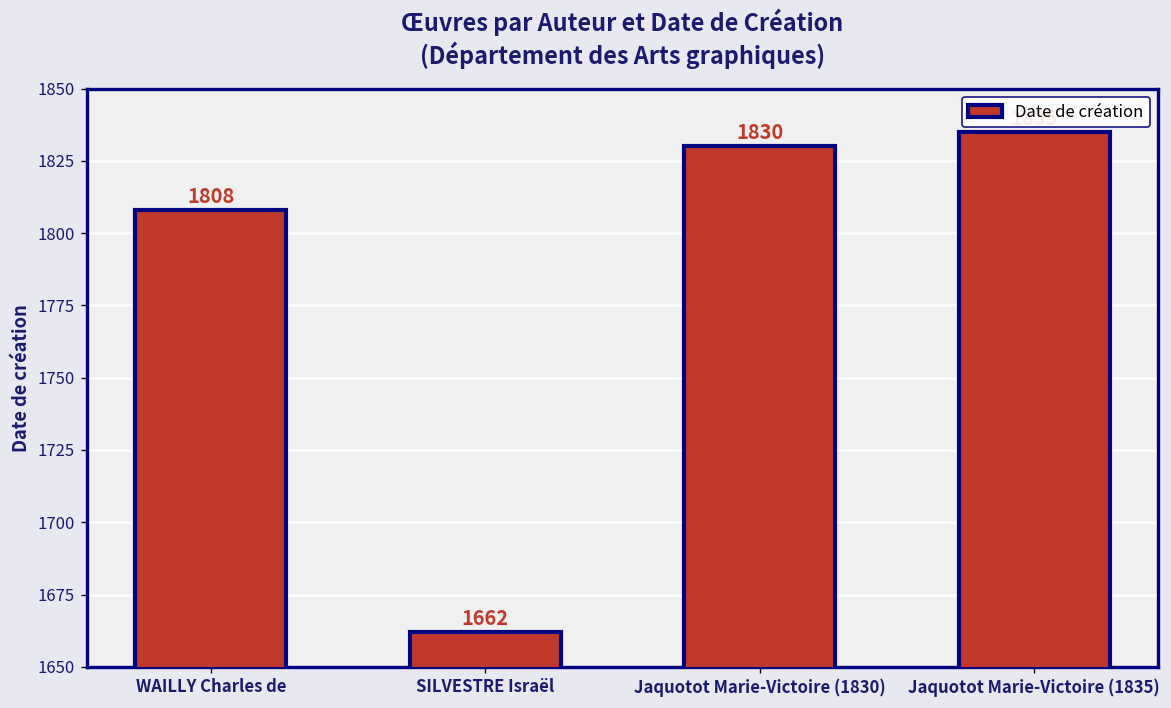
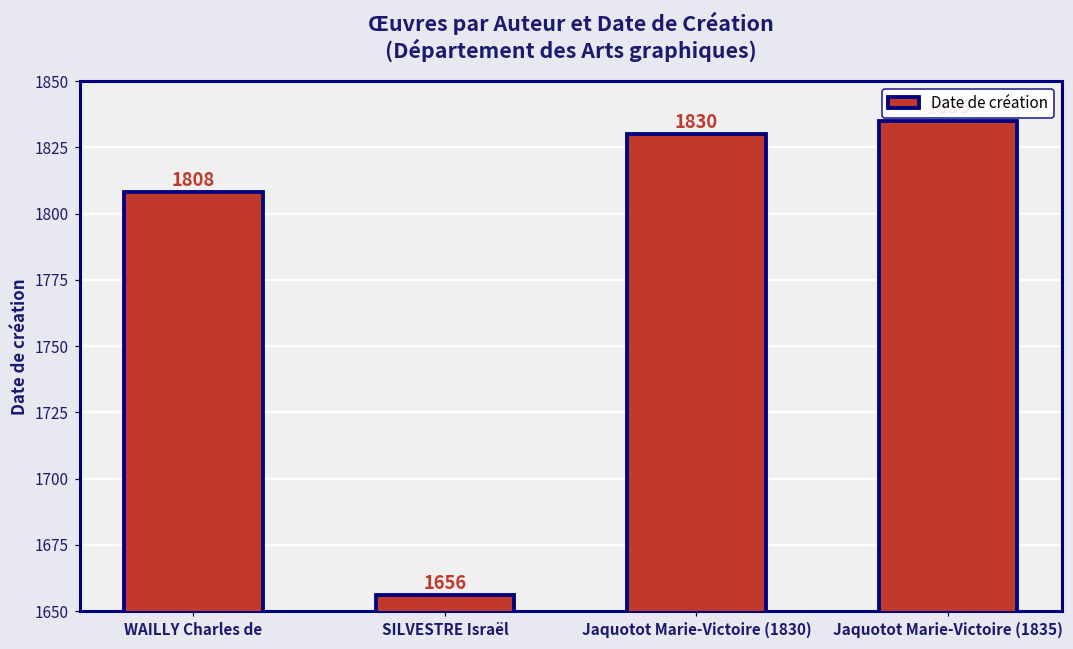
SILVESTRE Israël: 1662 -> 1656
